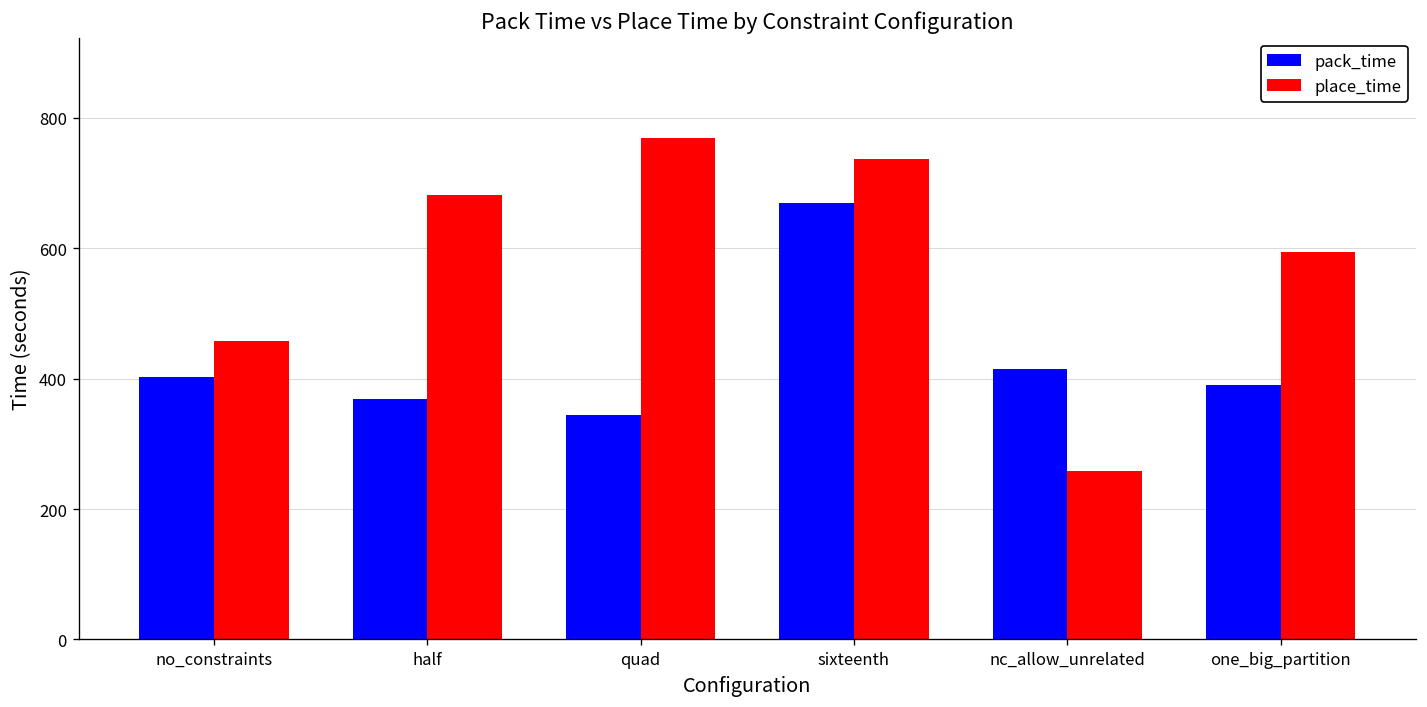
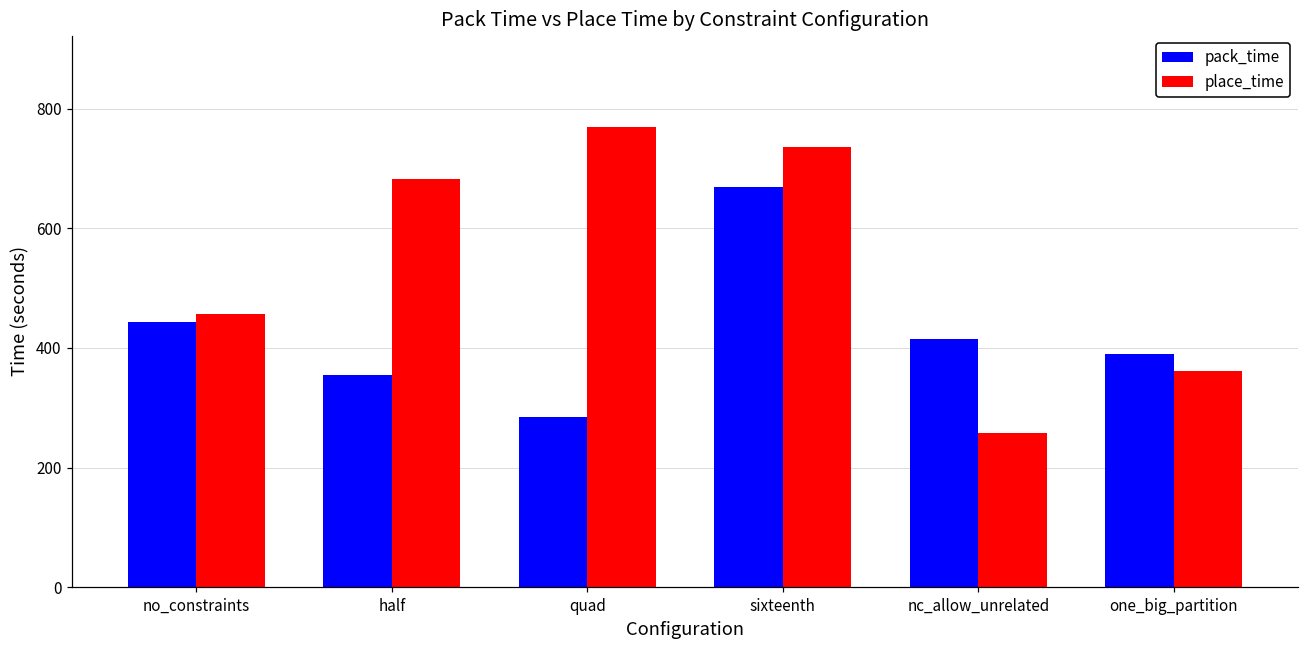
pack_time, no_constraints: 400 -> 440
pack_time, half: 370 -> 350
pack_time, quad: 340 -> 280
place_time, one_big_partition: 590 -> 360
